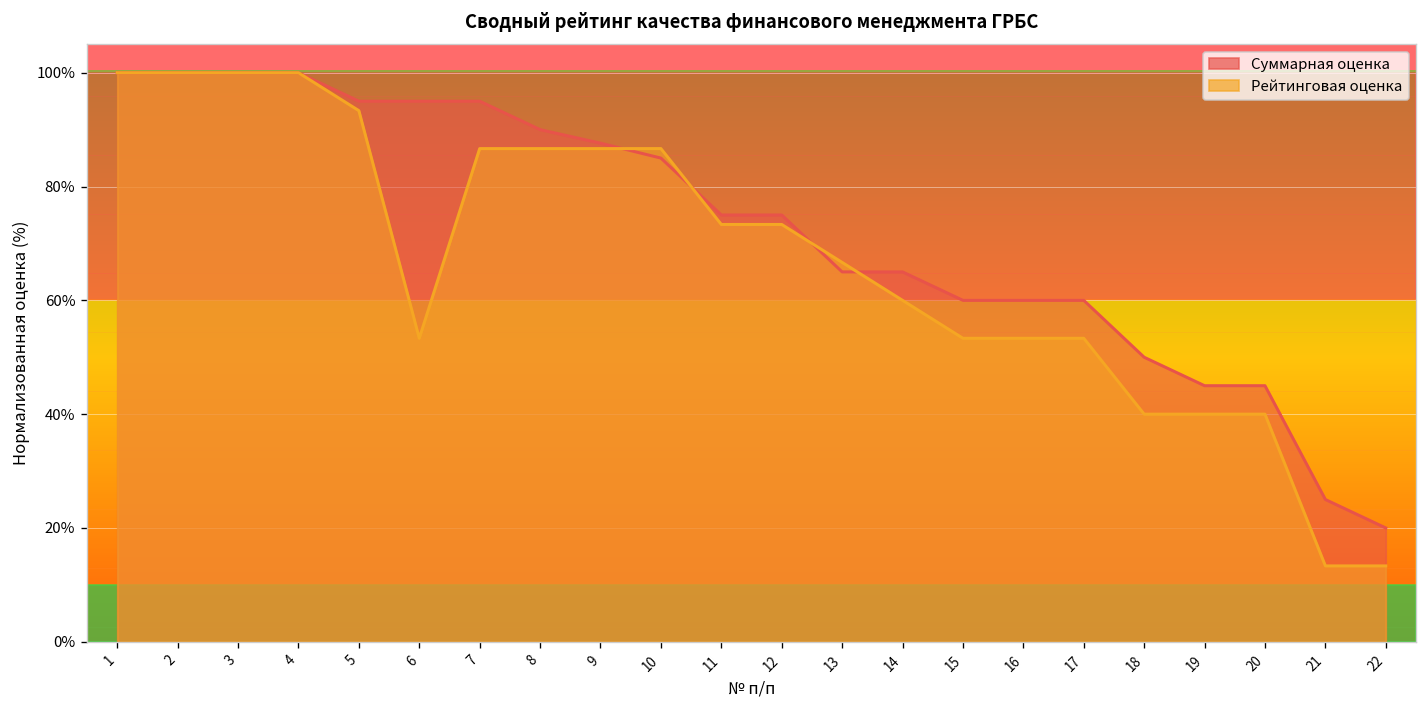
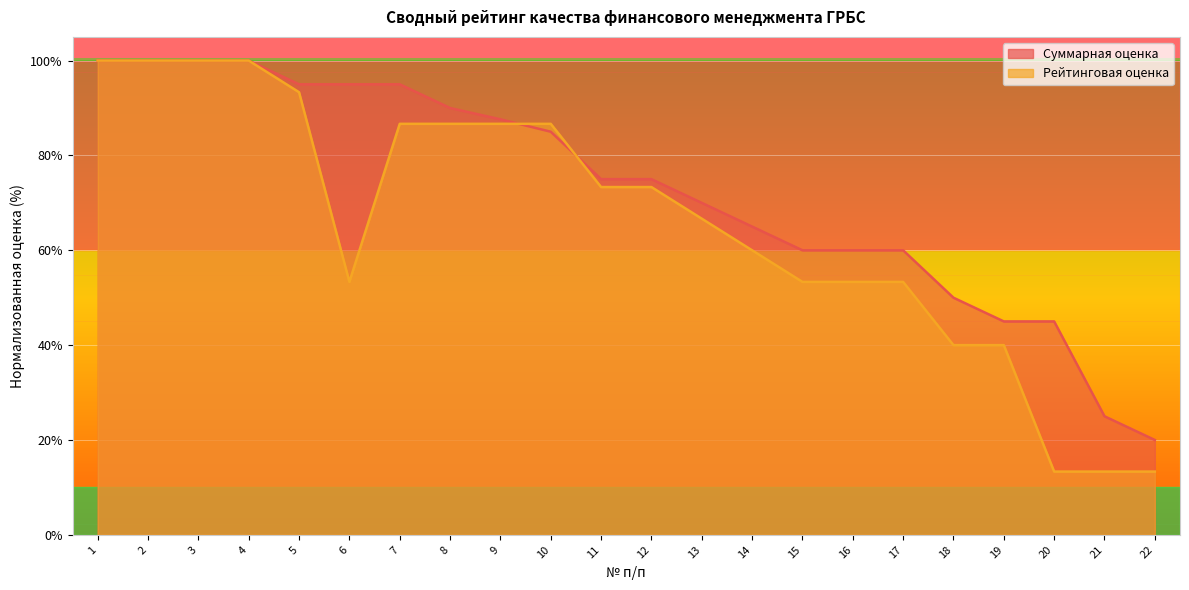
Суммарная оценка, 13: 65% -> 70%
Рейтинговая оценка, 20: 40% -> 13%
